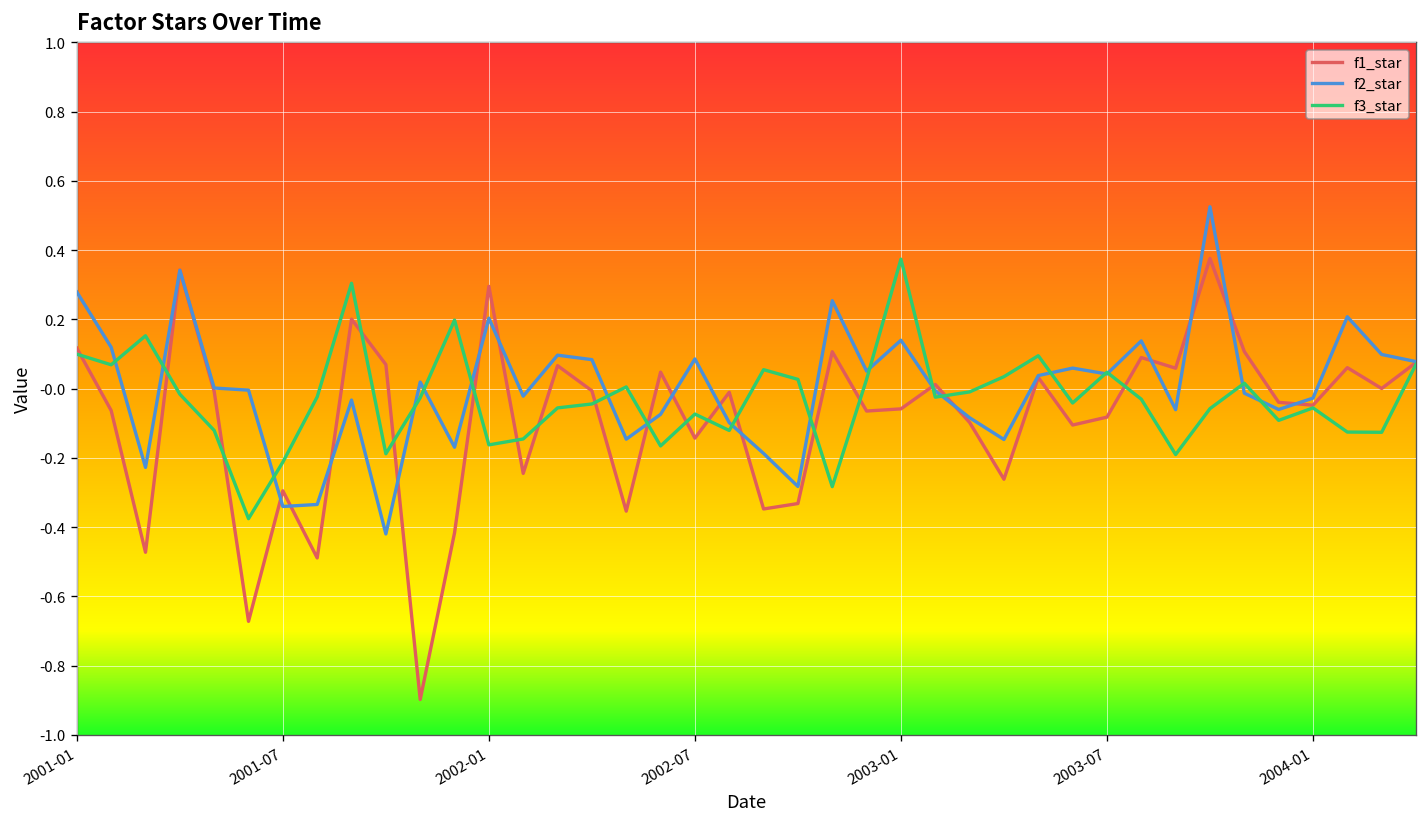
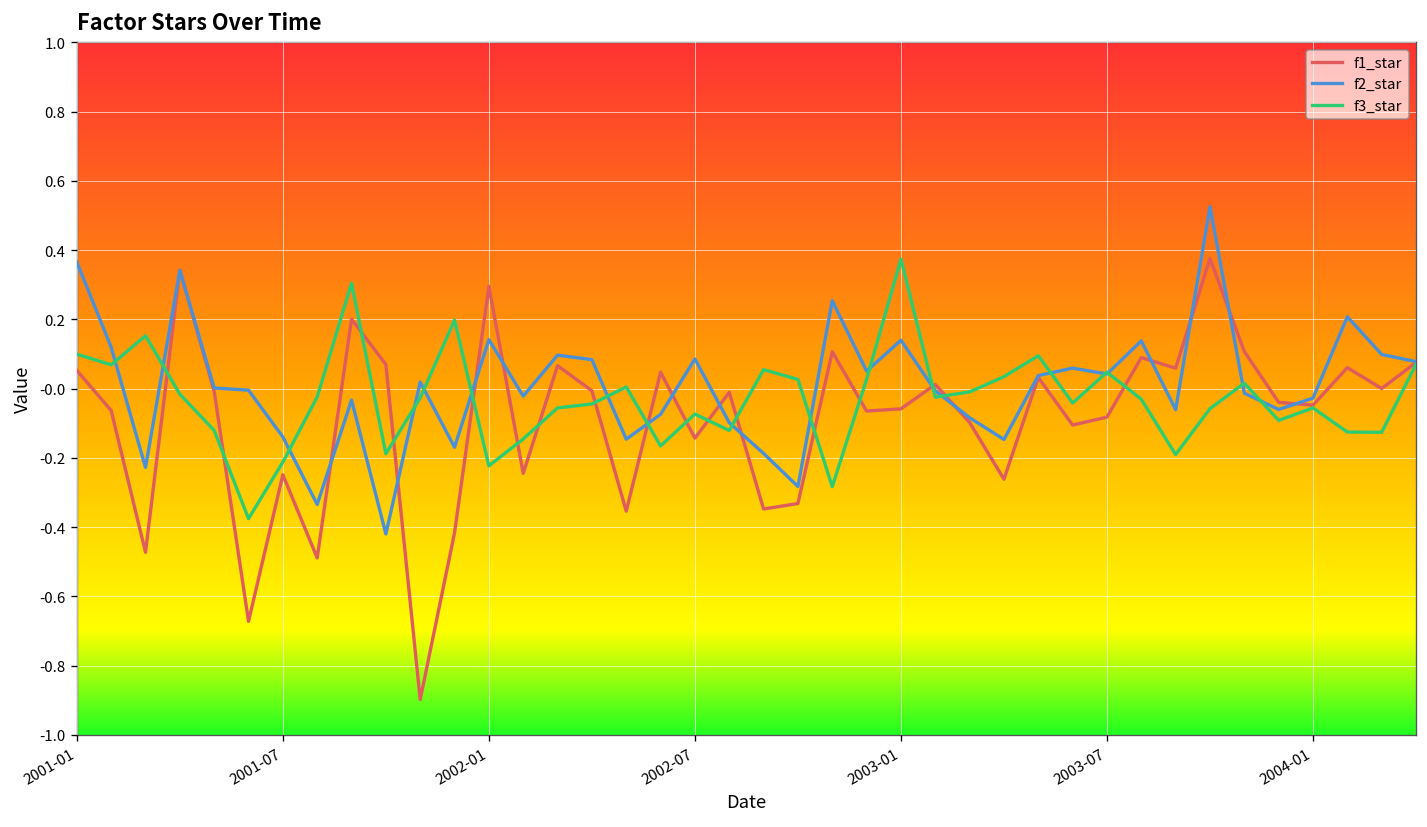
f1_star, 2001-01: 0.12 -> 0.05
f2_star, 2001-01: 0.28 -> 0.37
f1_star, 2001-07: -0.30 -> -0.25
f2_star, 2001-07: -0.34 -> -0.14
f2_star, 2002-01: 0.20 -> 0.14
f3_star, 2002-01: -0.16 -> -0.22
